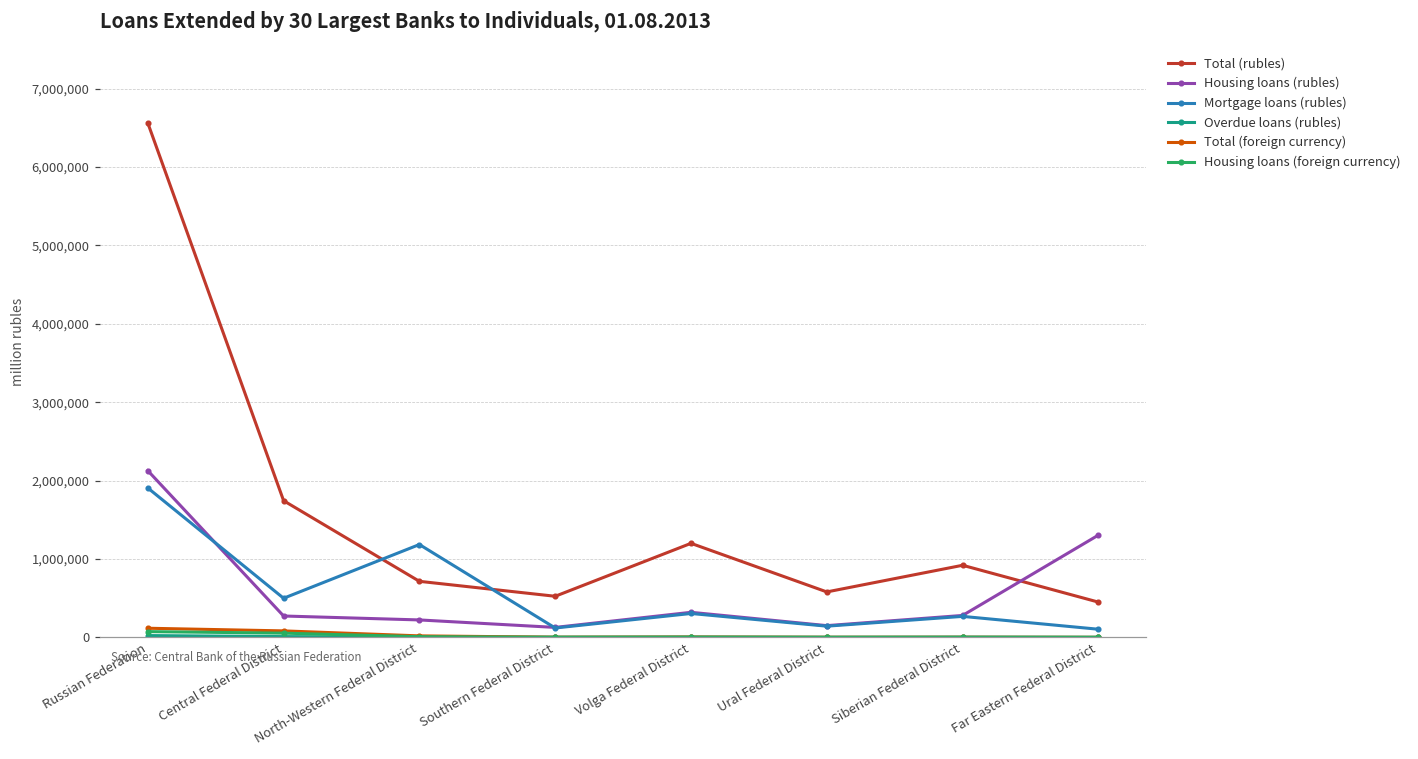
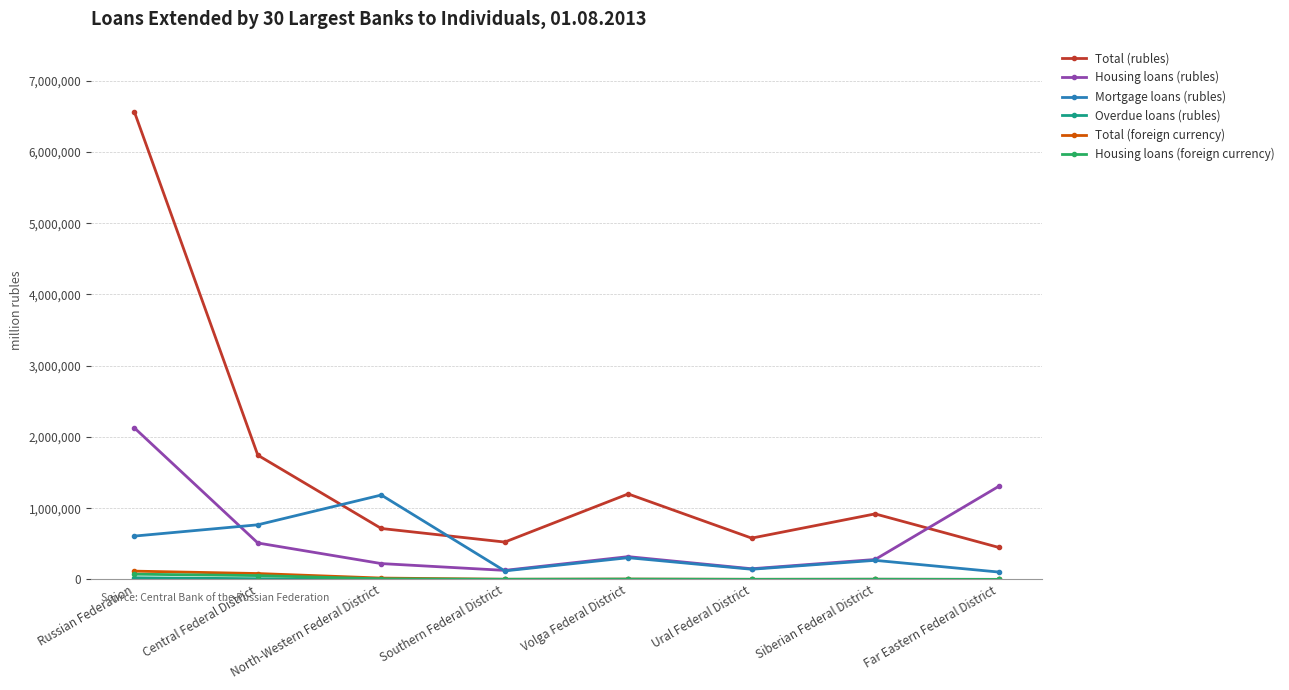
Mortgage loans (rubles), Russian Federation: 1,900,000 -> 600,000
Housing loans (rubles), Central Federal District: 300,000 -> 500,000
Mortgage loans (rubles), Central Federal District: 500,000 -> 800,000
